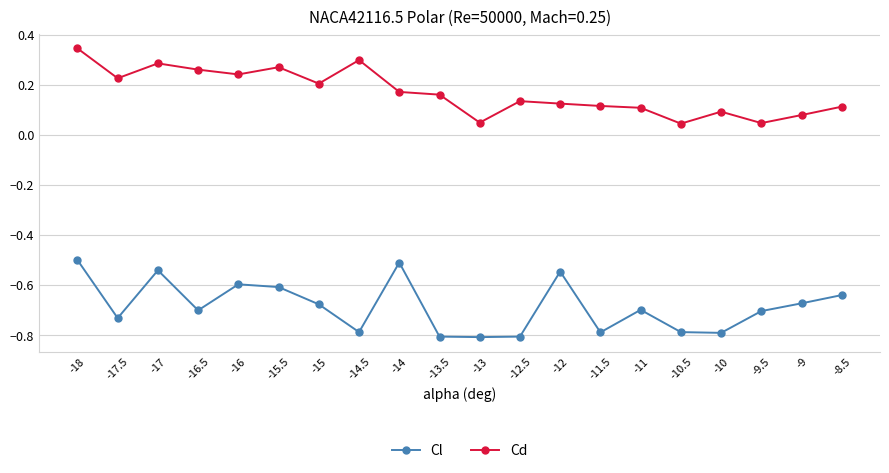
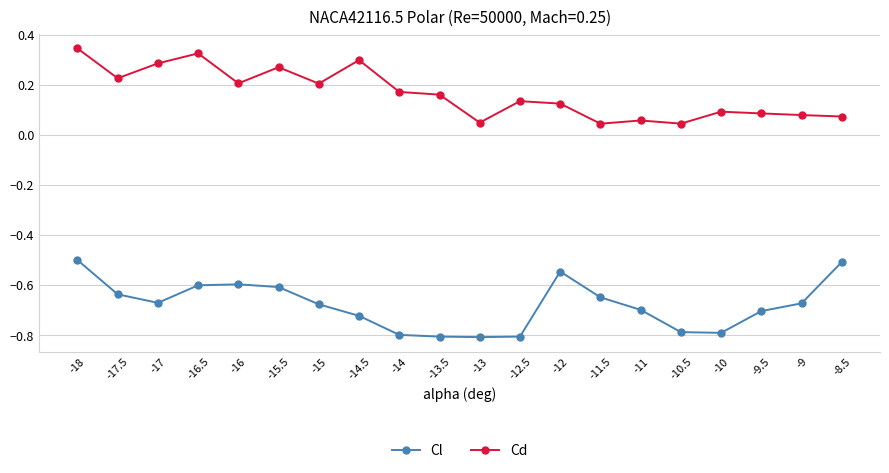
Cl, -17.5: -0.73 -> -0.64
Cl, -17: -0.54 -> -0.67
Cl, -16.5: -0.7 -> -0.6
Cd, -16.5: 0.26 -> 0.33
Cd, -16: 0.24 -> 0.21
Cl, -14.5: -0.79 -> -0.72
Cl, -14: -0.51 -> -0.80
Cl, -11.5: -0.79 -> -0.65
Cd, -11.5: 0.12 -> 0.05
Cd, -11: 0.11 -> 0.06
Cd, -9.5: 0.05 -> 0.09
Cl, -8.5: -0.64 -> -0.51
Cd, -8.5: 0.11 -> 0.07
